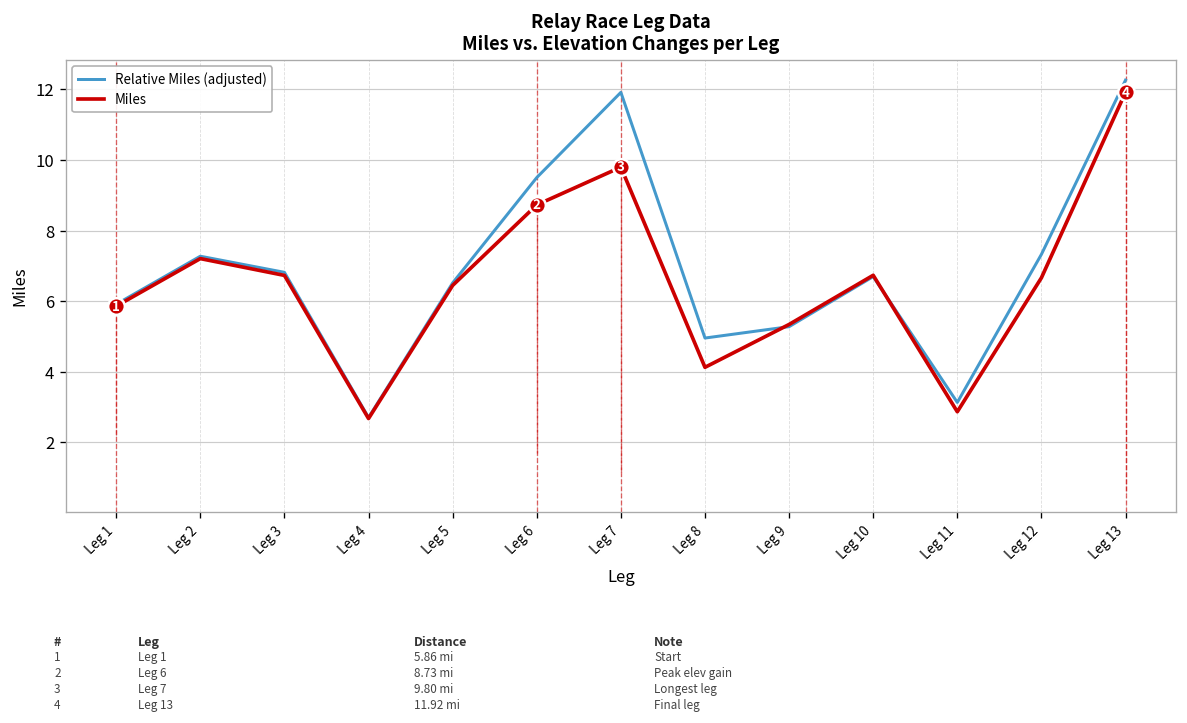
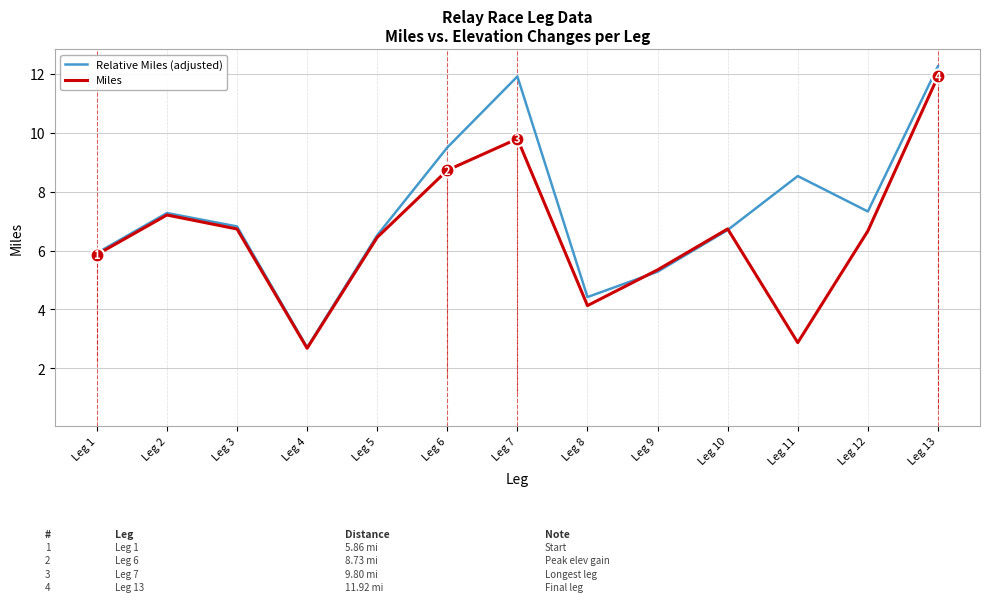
Relative Miles (adjusted), Leg 8: 5.0 -> 4.4
Relative Miles (adjusted), Leg 11: 3.1 -> 8.5
